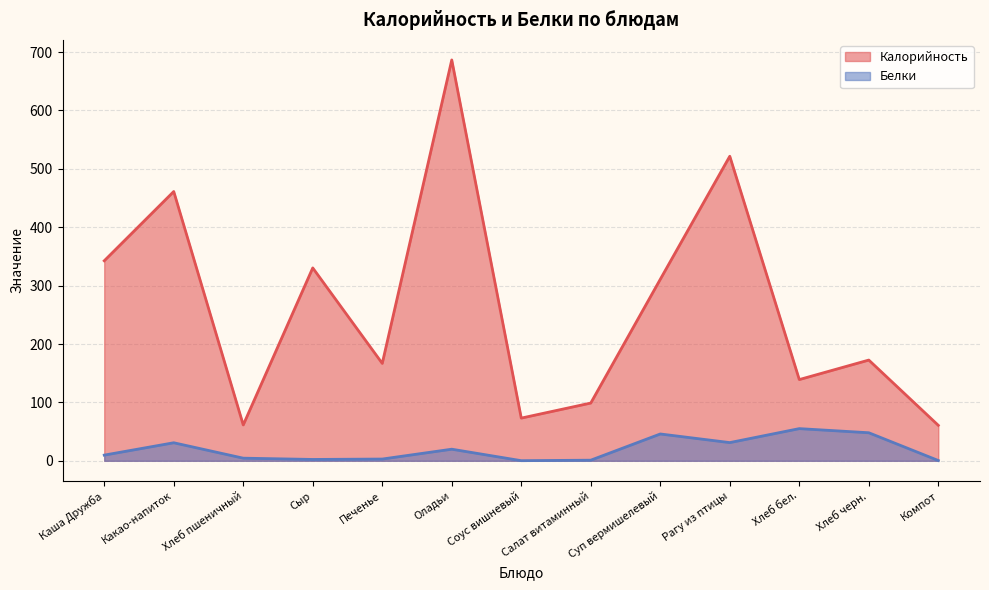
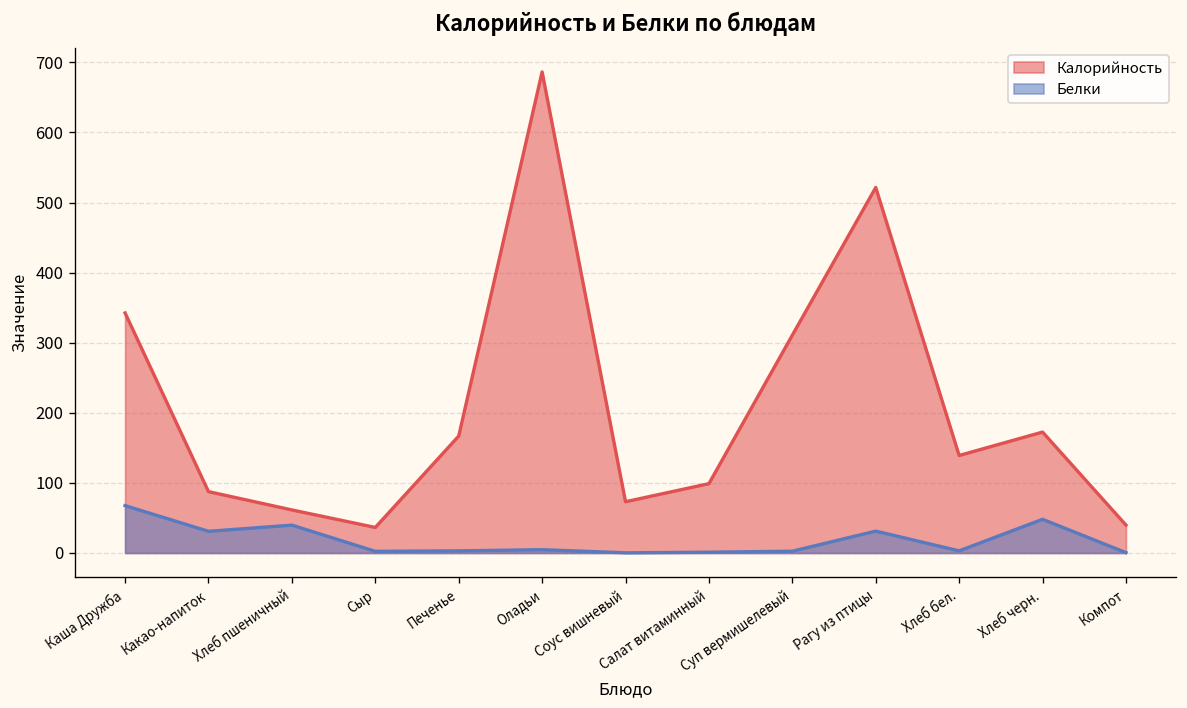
Белки, Каша Дружба: 10 -> 70
Калорийность, Какао-напиток: 460 -> 90
Белки, Хлеб пшеничный: 0 -> 40
Калорийность, Сыр: 330 -> 40
Белки, Оладьи: 20 -> 0
Белки, Суп вермишелевый: 50 -> 0
Белки, Хлеб бел.: 60 -> 0
Калорийность, Компот: 60 -> 40
